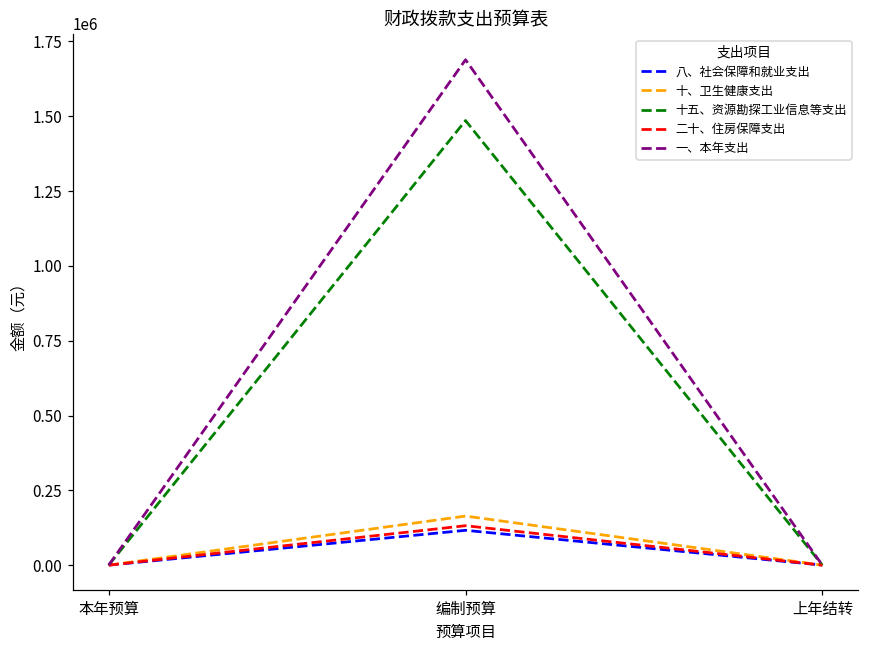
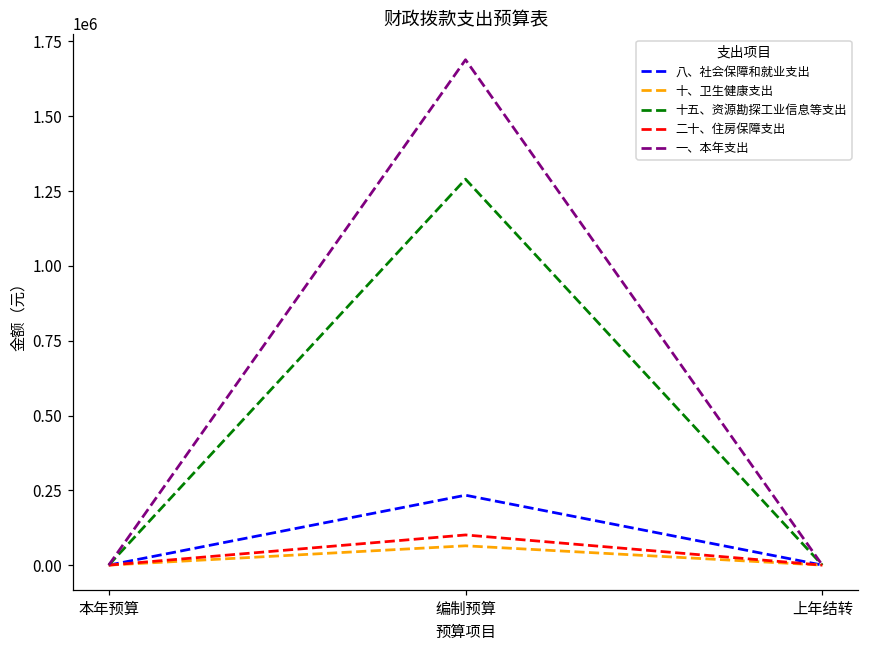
八、社会保障和就业支出, 编制预算: 120000 -> 230000
十、卫生健康支出, 编制预算: 160000 -> 60000
十五、资源勘探工业信息等支出, 编制预算: 1490000 -> 1290000
二十、住房保障支出, 编制预算: 130000 -> 100000
